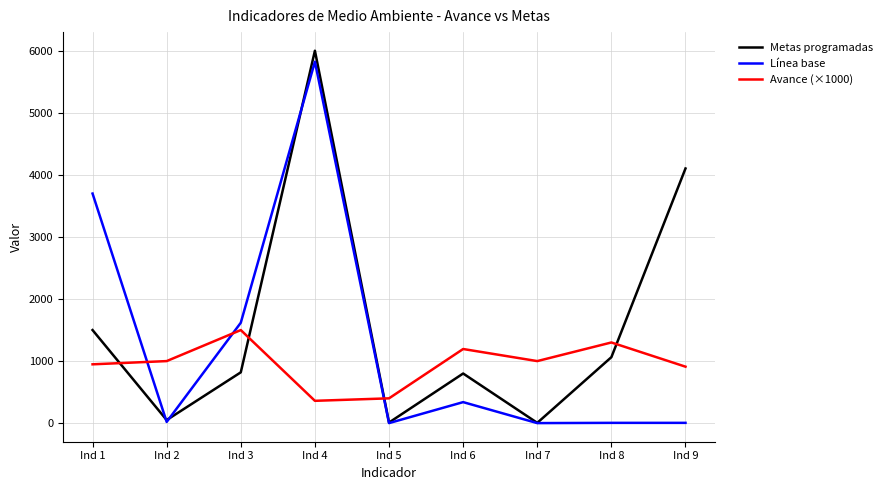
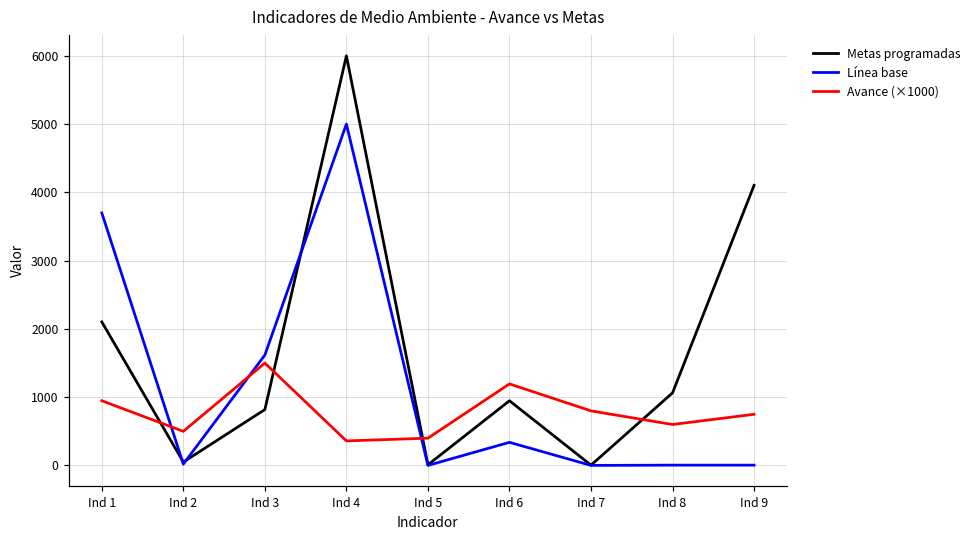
Metas programadas, Ind 1: 1500 -> 2100
Avance (×1000), Ind 2: 1000 -> 500
Línea base, Ind 4: 5800 -> 5000
Metas programadas, Ind 6: 800 -> 900
Avance (×1000), Ind 7: 1000 -> 800
Avance (×1000), Ind 8: 1300 -> 600
Avance (×1000), Ind 9: 900 -> 800
